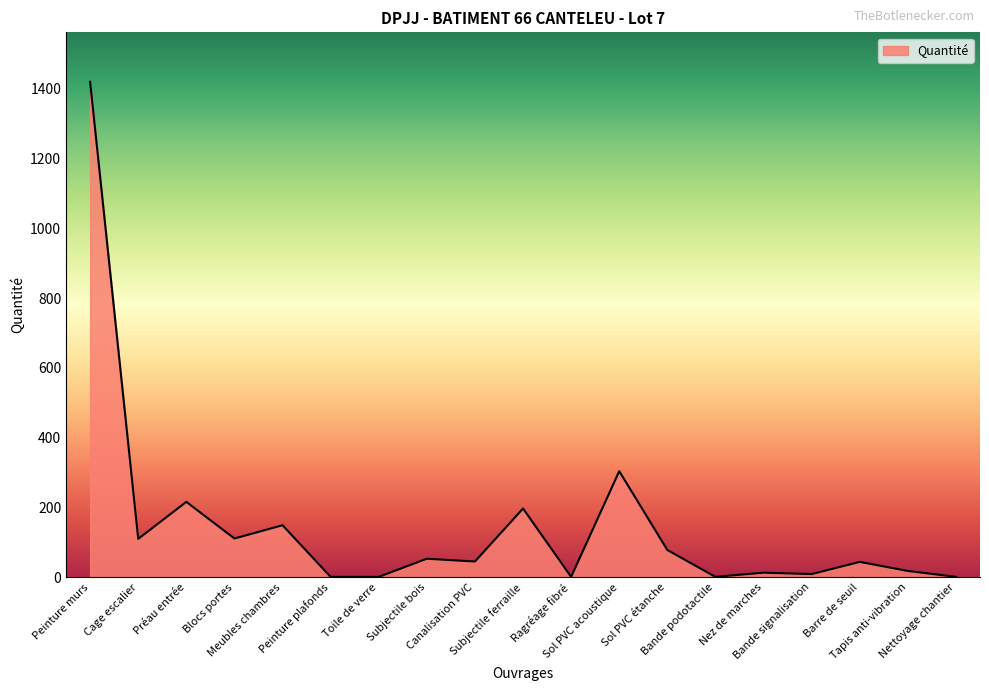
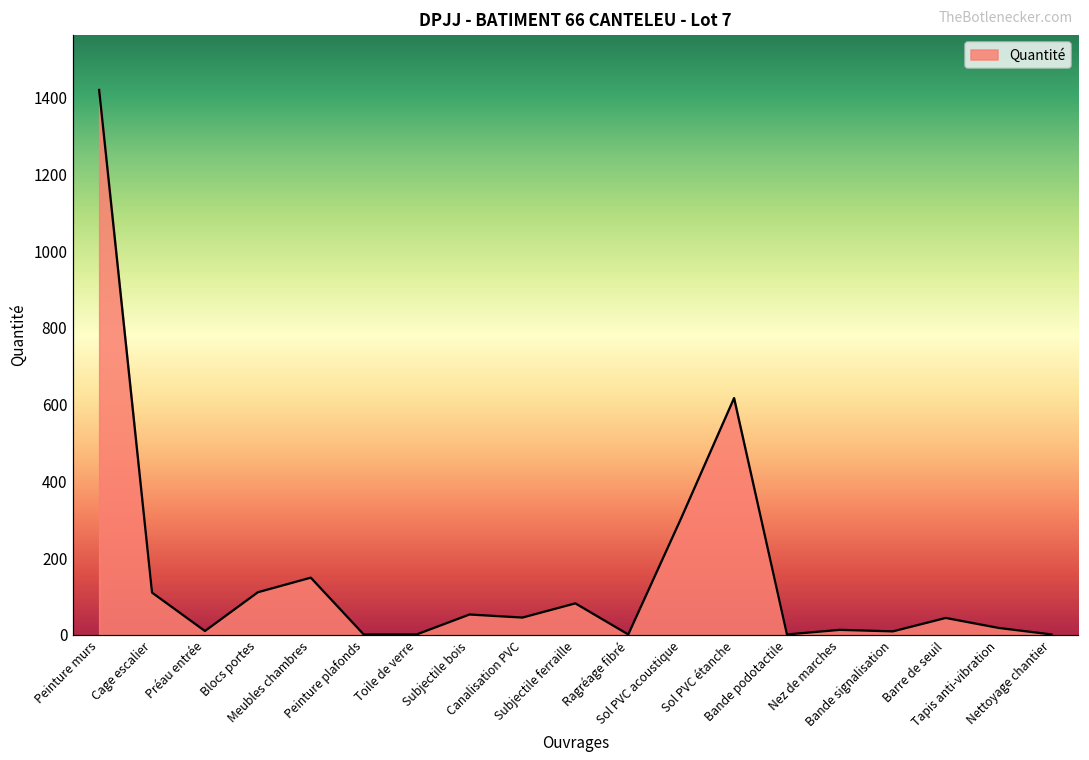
Préau entrée: 220 -> 10
Subjectile ferraille: 200 -> 80
Sol PVC étanche: 80 -> 620
